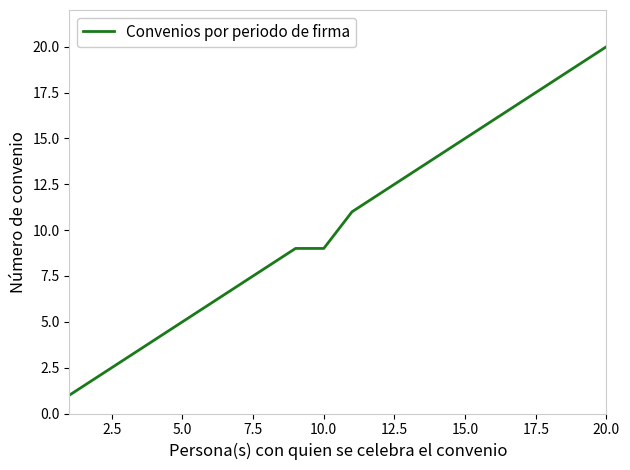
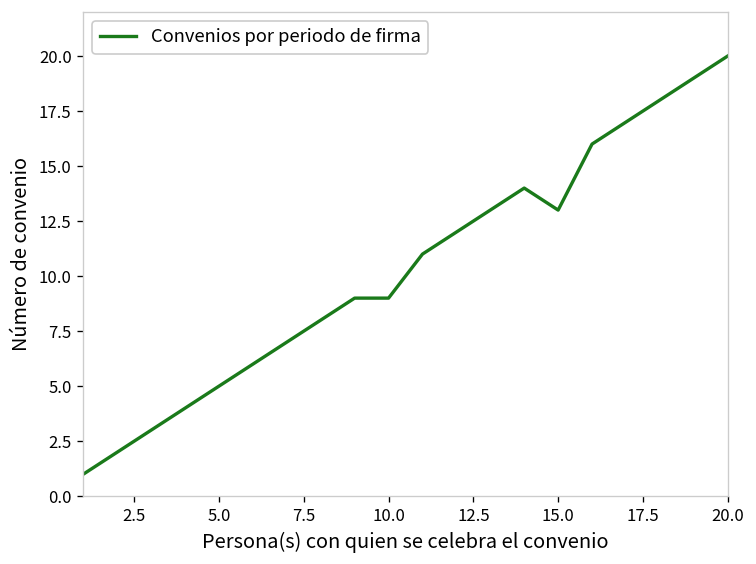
15.0: 15 -> 13
